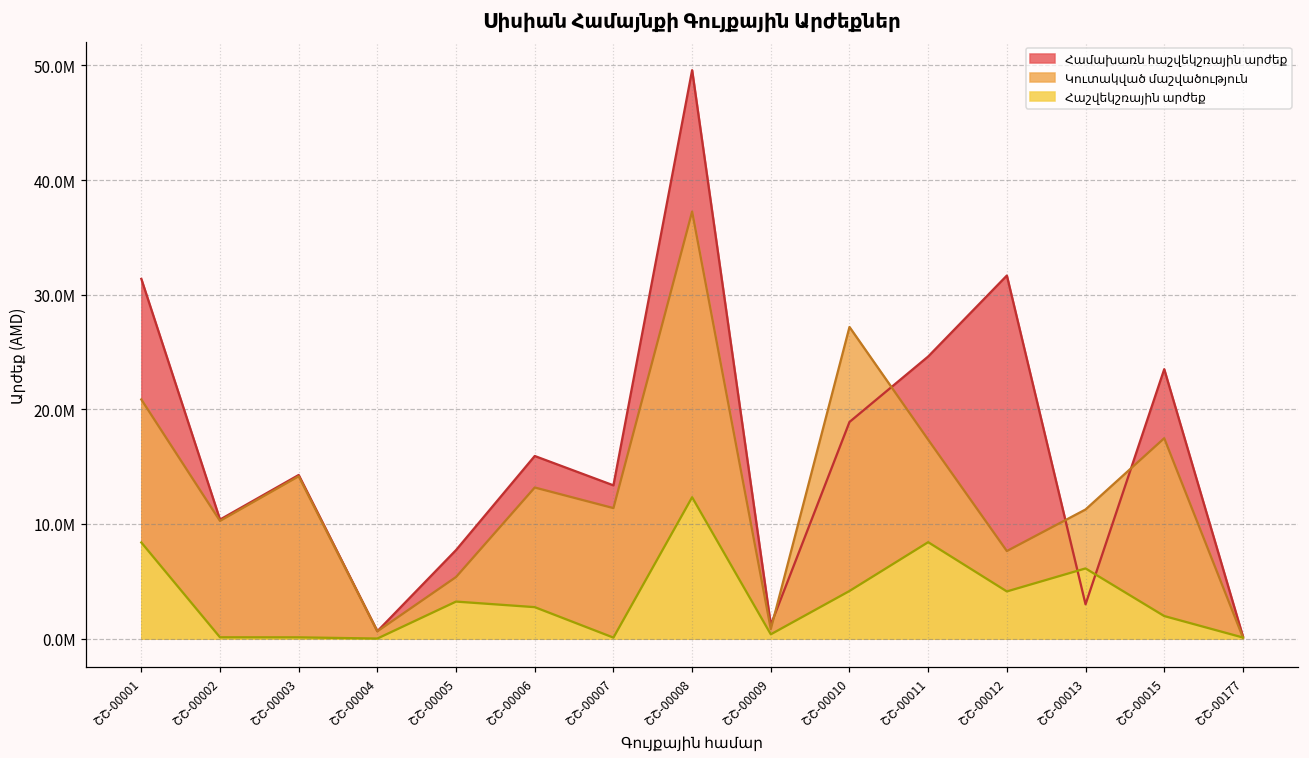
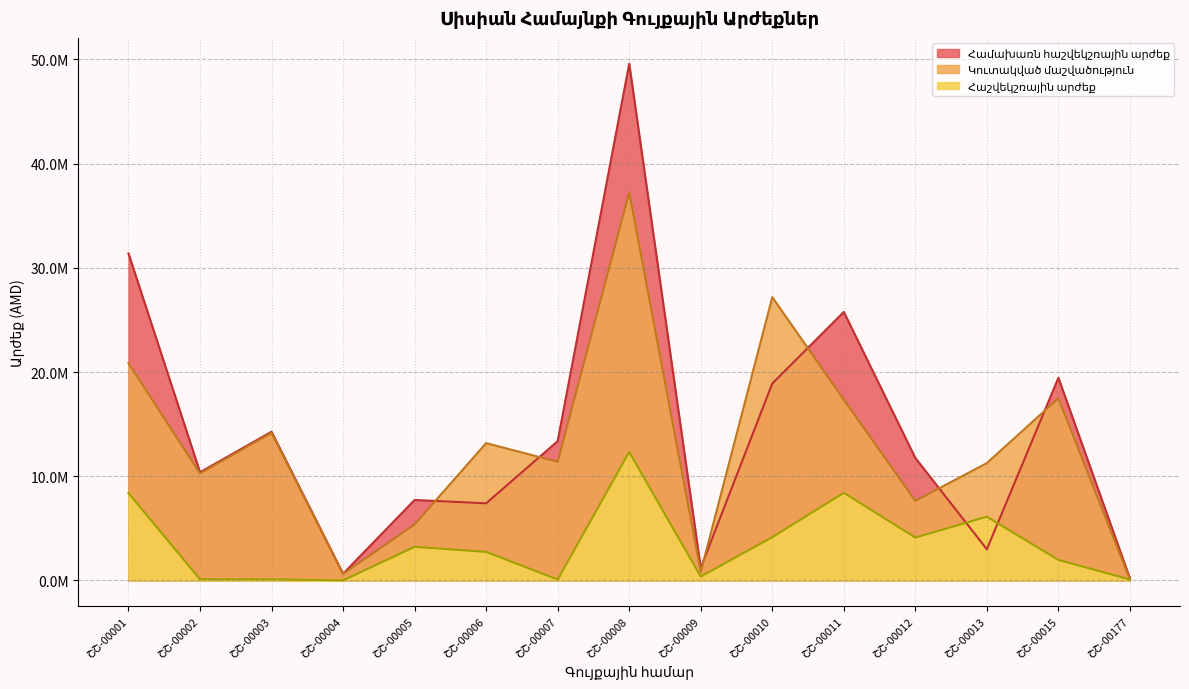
Համախառն հաշվեկշռային արժեք, ՇՇ-00006: 15900000 -> 7400000
Համախառն հաշվեկշռային արժեք, ՇՇ-00011: 24600000 -> 25800000
Համախառն հաշվեկշռային արժեք, ՇՇ-00012: 31700000 -> 11800000
Համախառն հաշվեկշռային արժեք, ՇՇ-00015: 23500000 -> 19500000
